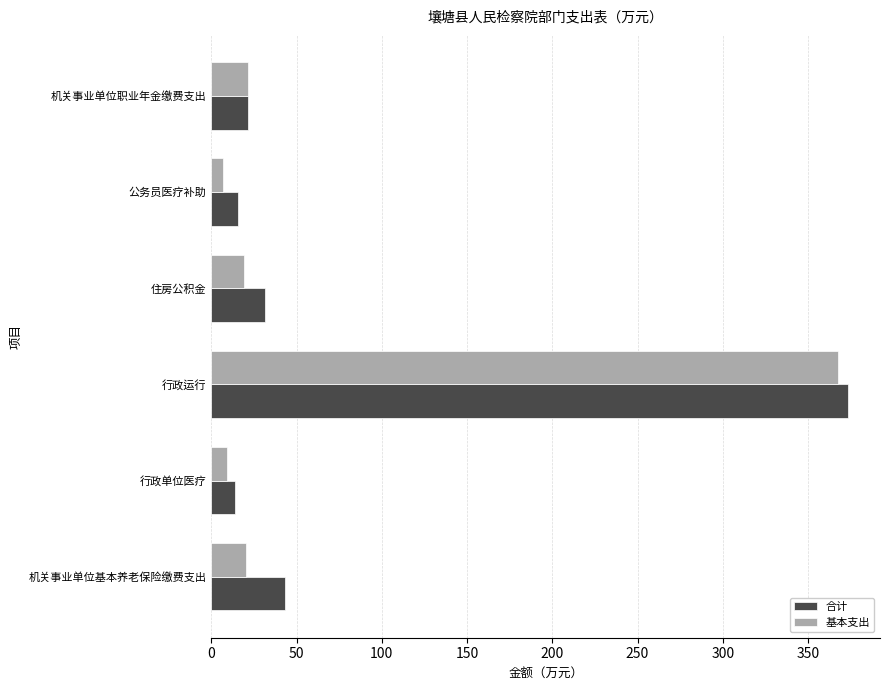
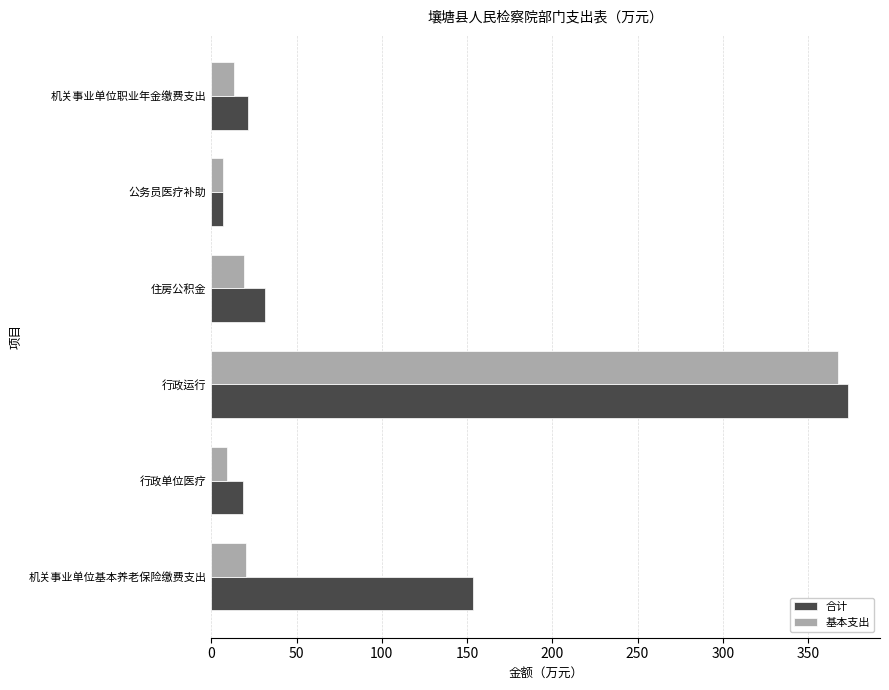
基本支出, 机关事业单位职业年金缴费支出: 21 -> 13
合计, 公务员医疗补助: 16 -> 7
合计, 行政单位医疗: 14 -> 19
合计, 机关事业单位基本养老保险缴费支出: 43 -> 154
